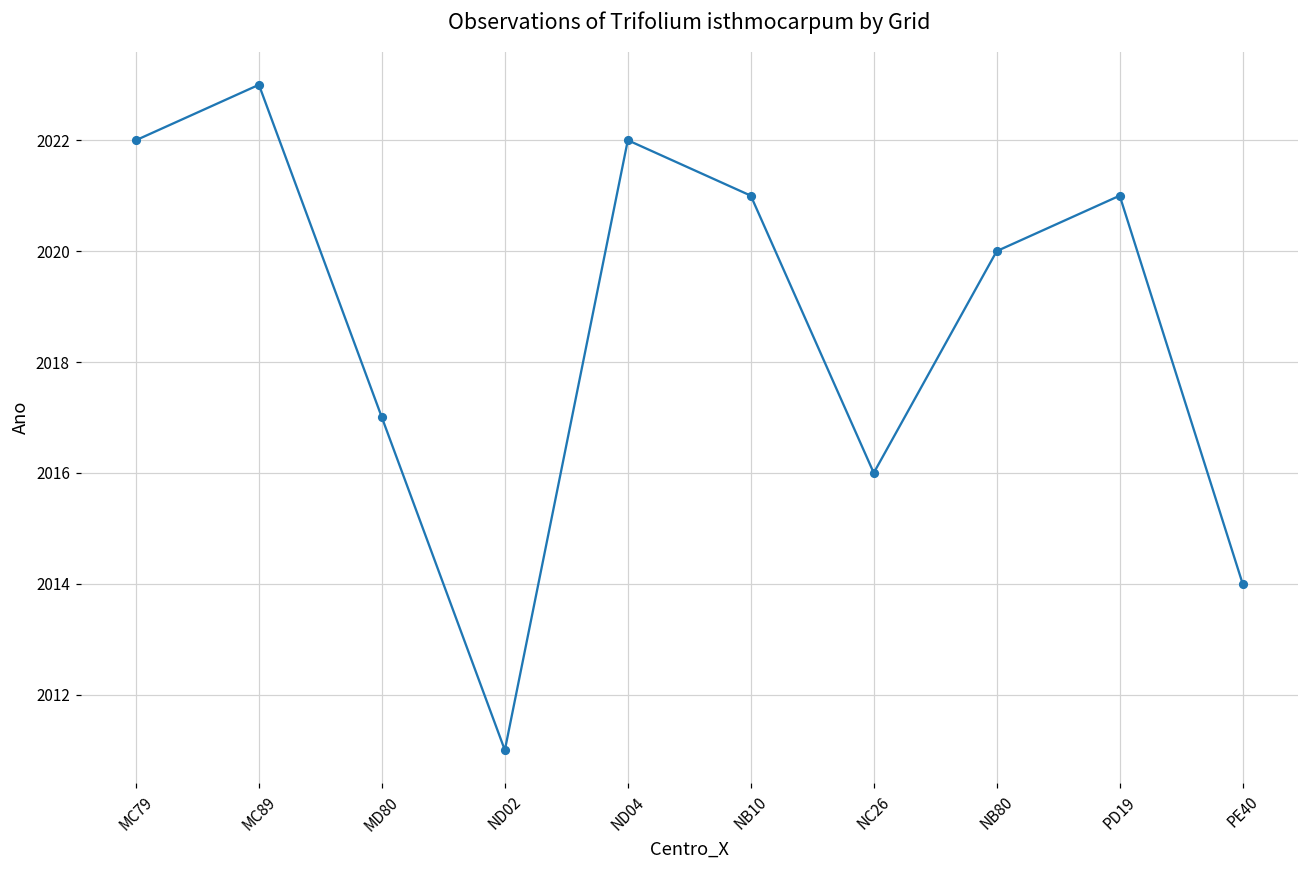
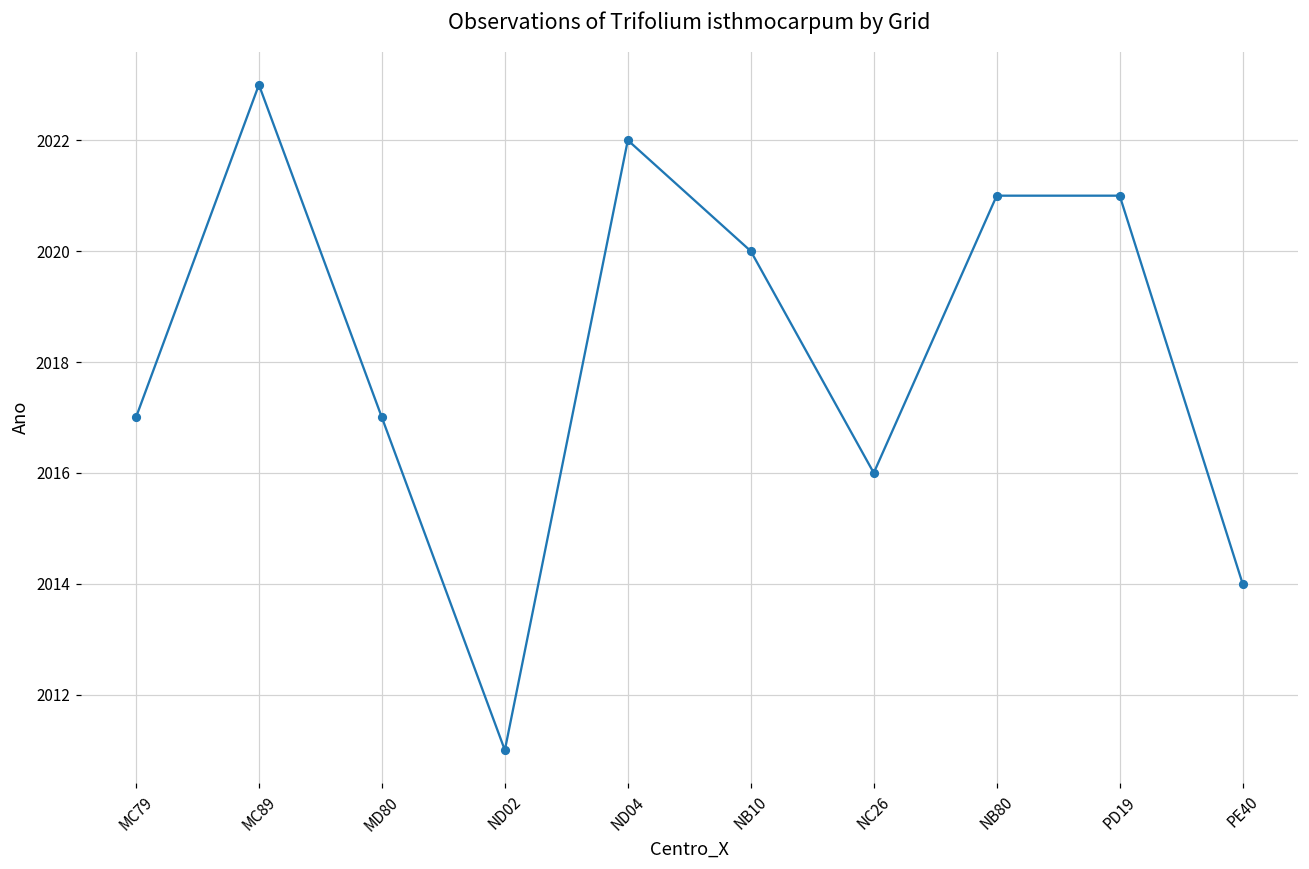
MC79: 2022 -> 2017
NB10: 2021 -> 2020
NB80: 2020 -> 2021
